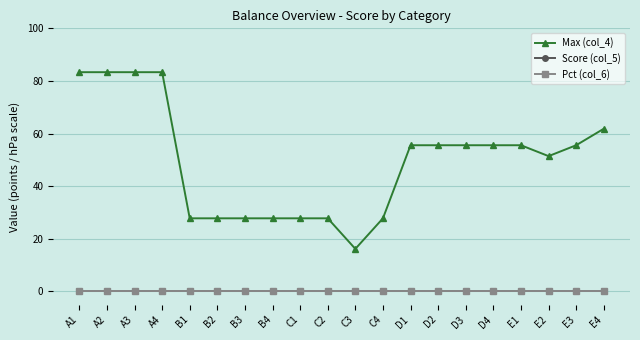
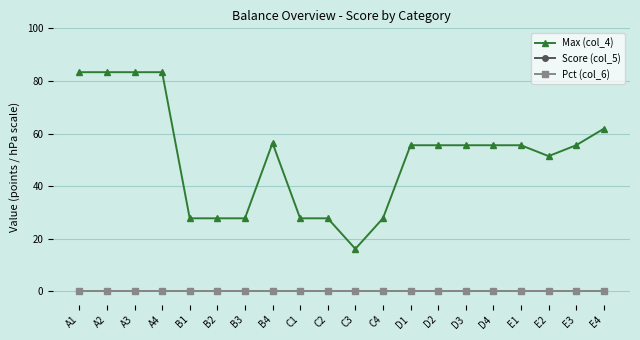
Max (col_4), B4: 28 -> 56
